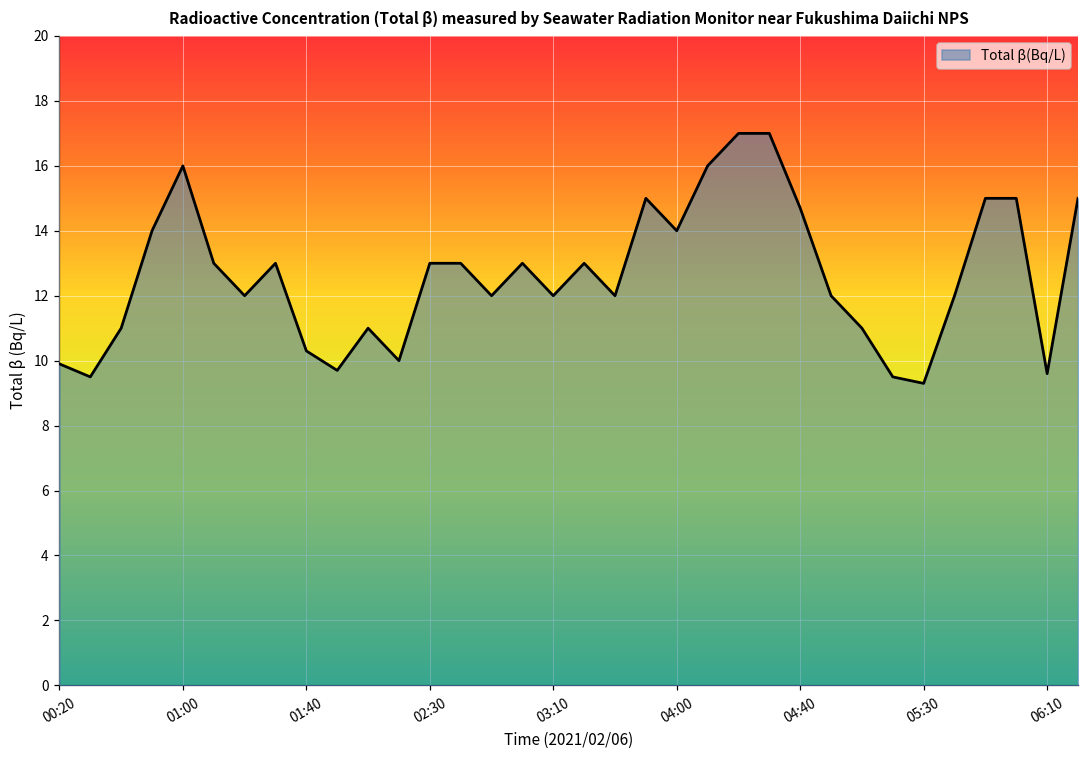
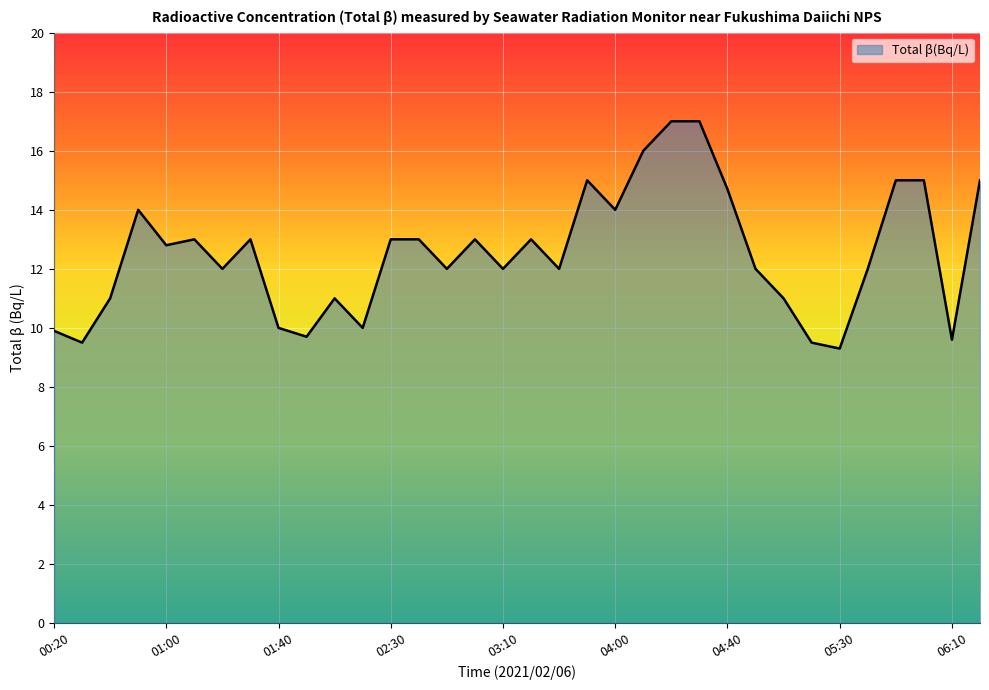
01:00: 16.0 -> 12.8
01:40: 10.3 -> 10.0
